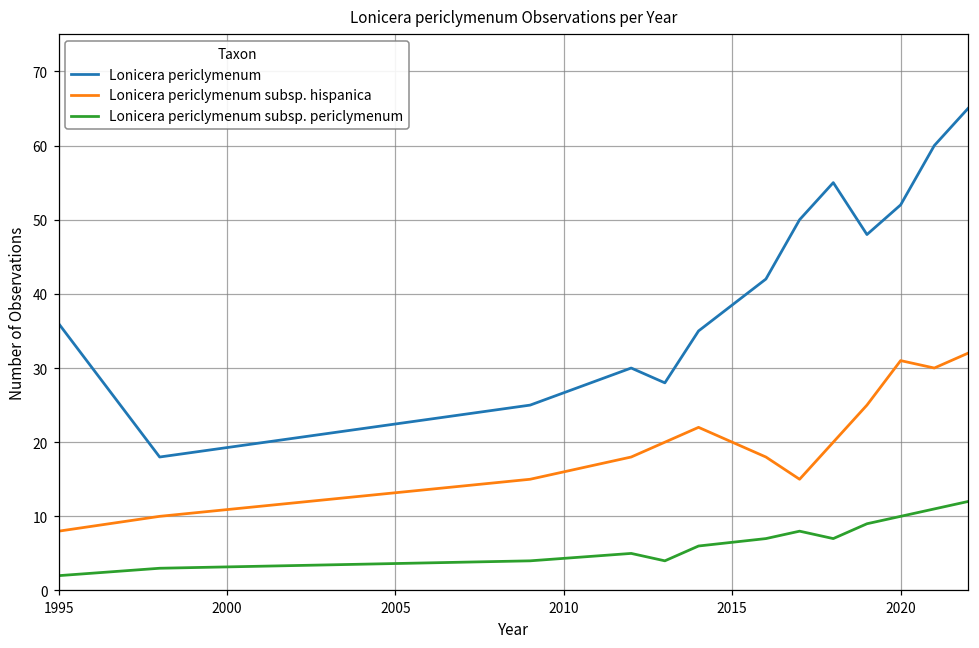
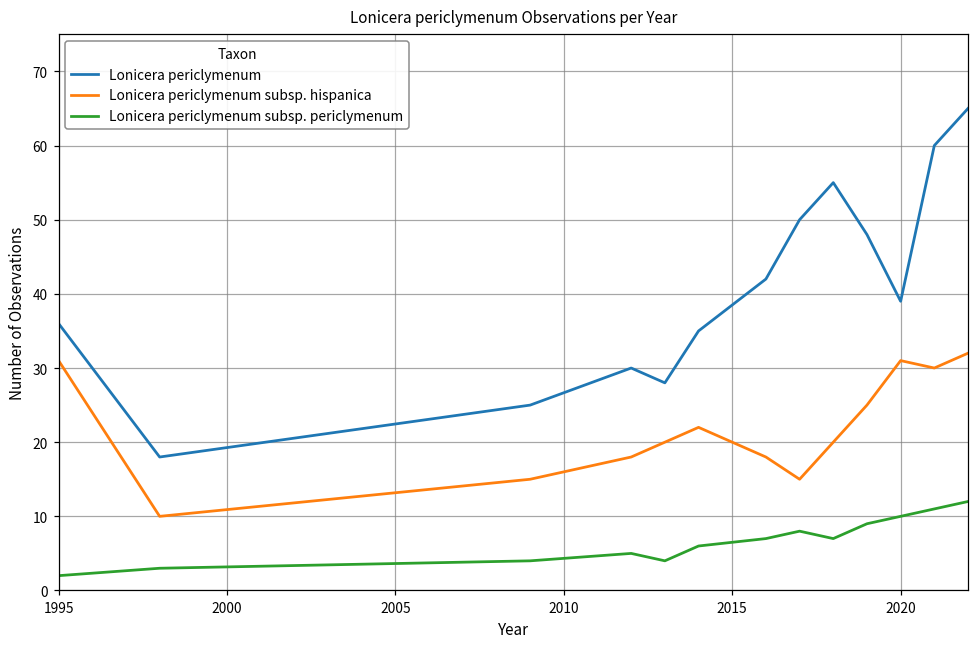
Lonicera periclymenum subsp. hispanica, 1995: 8 -> 31
Lonicera periclymenum, 2020: 52 -> 39
